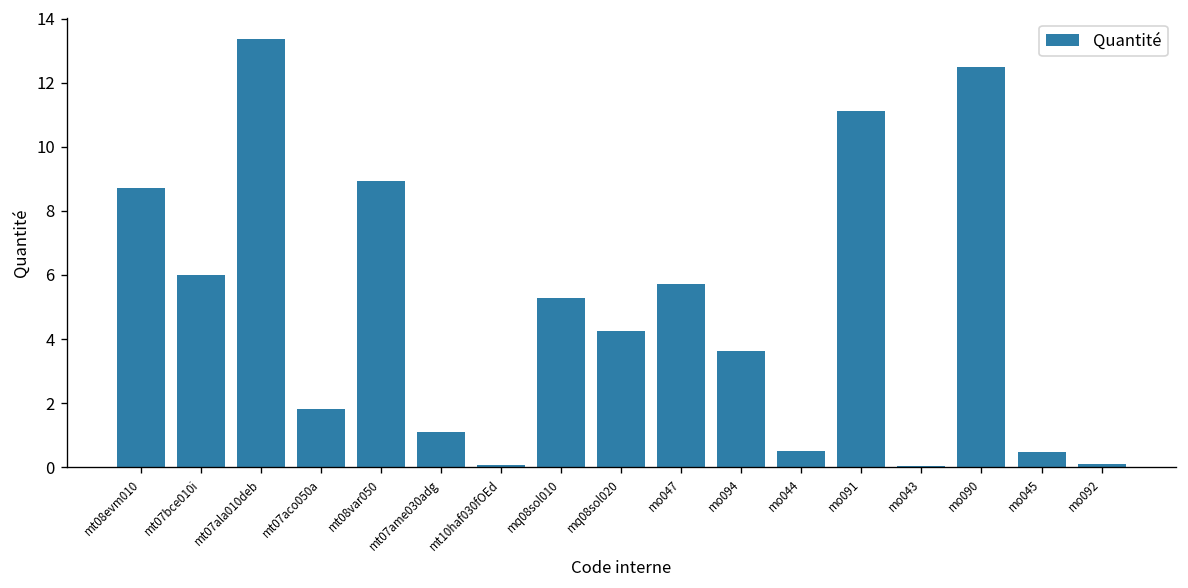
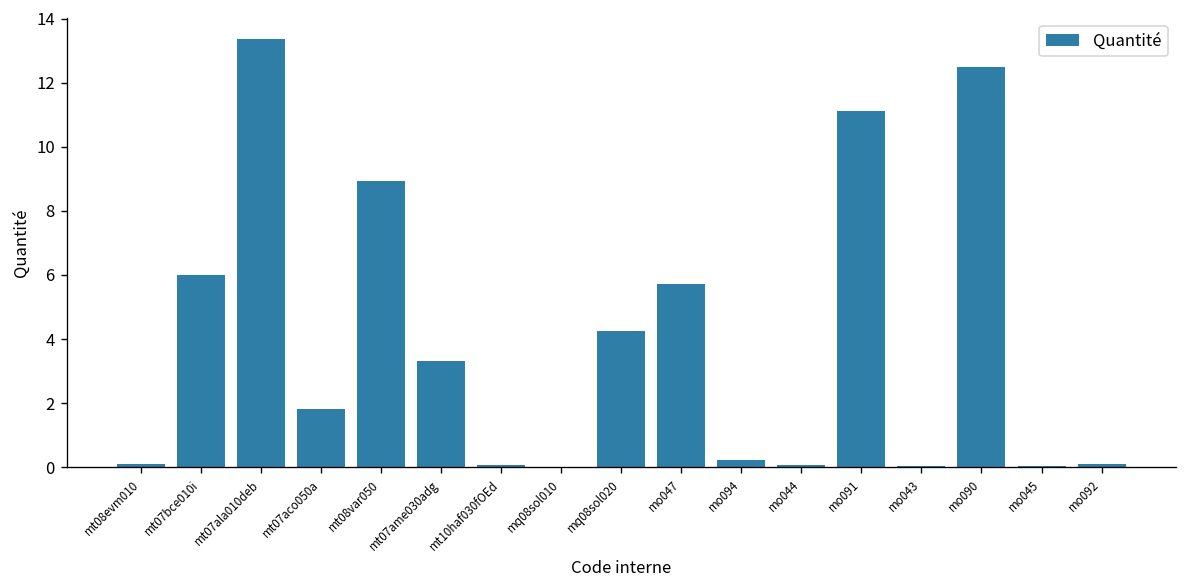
mt08evm010: 8.7 -> 0.1
mt07ame030adg: 1.1 -> 3.3
mq08sol010: 5.3 -> 0.0
mo094: 3.6 -> 0.2
mo044: 0.5 -> 0.1
mo045: 0.5 -> 0.0
